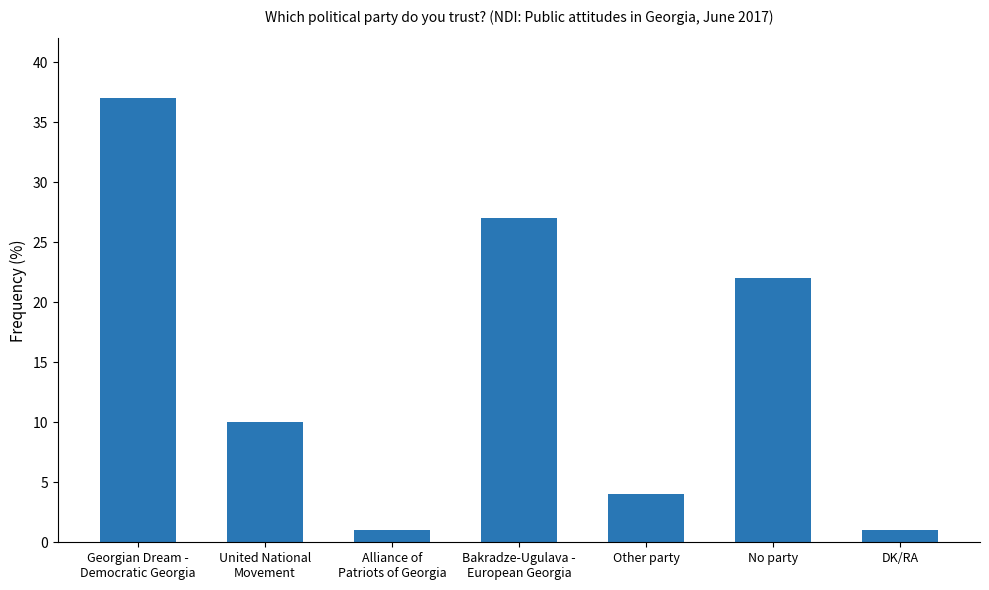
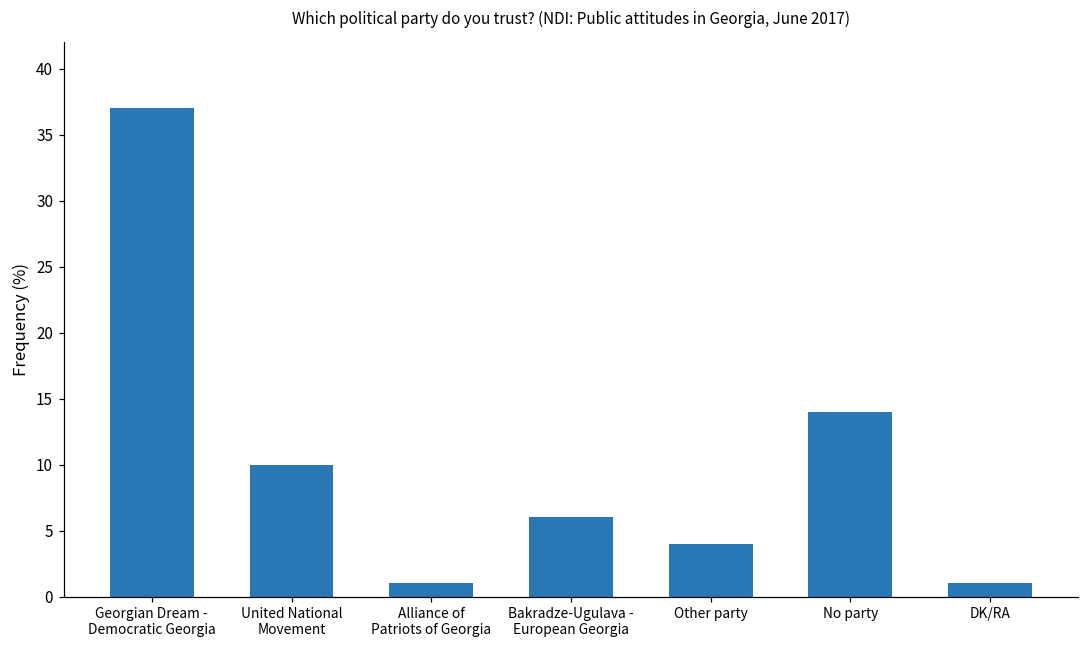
Bakradze-Ugulava - European Georgia: 27 -> 6
No party: 22 -> 14
